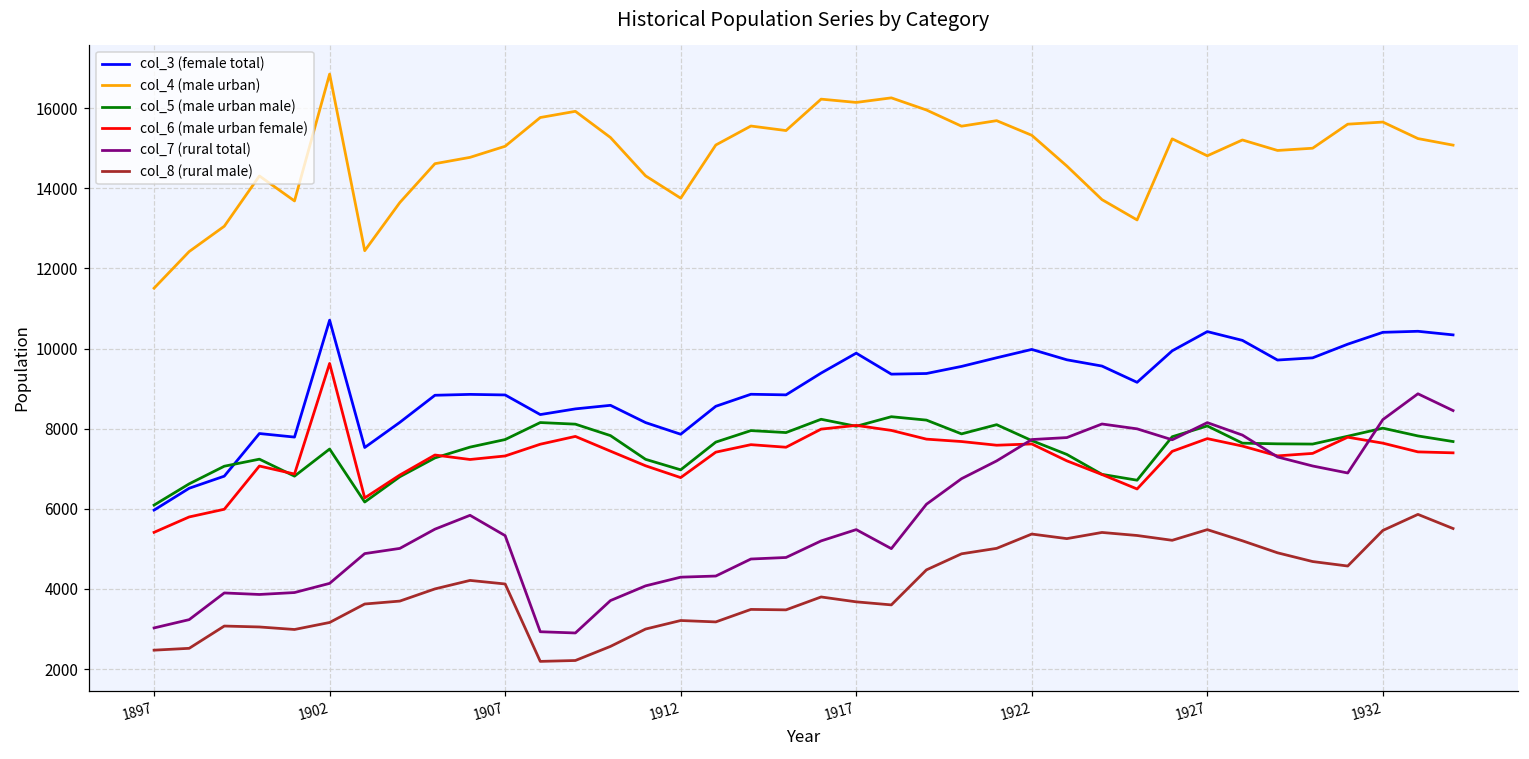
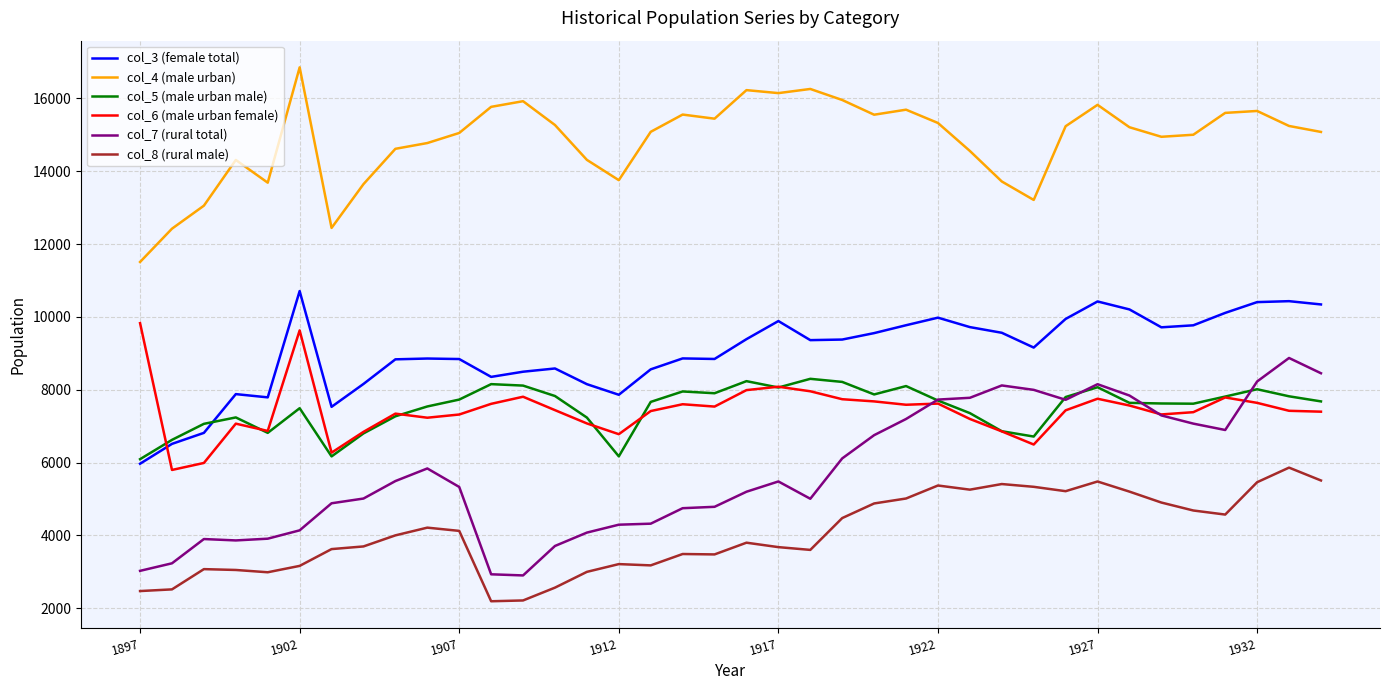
col_6 (male urban female), 1897: 5400 -> 9800
col_5 (male urban male), 1912: 7000 -> 6200
col_4 (male urban), 1927: 14800 -> 15800
